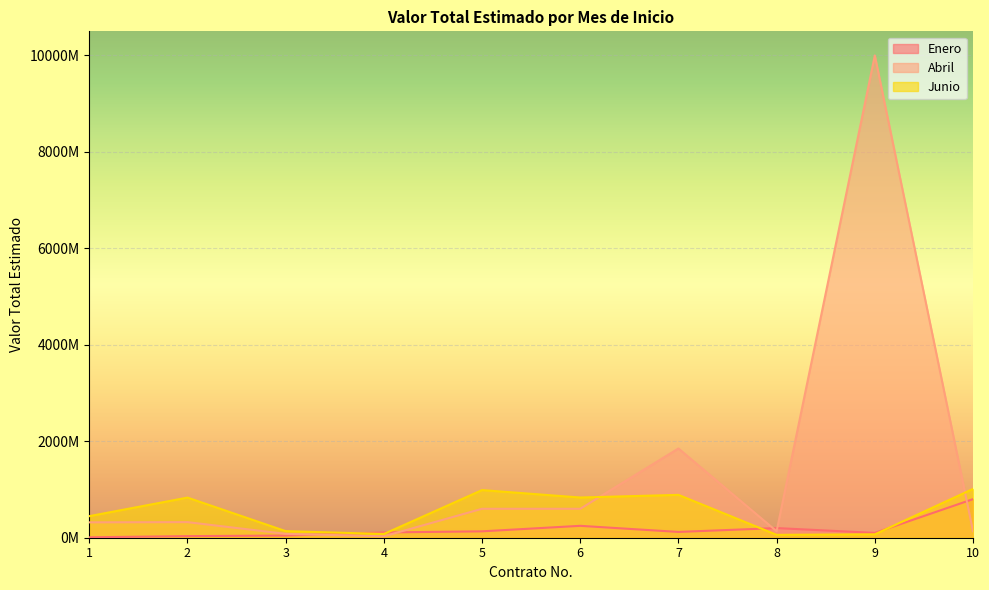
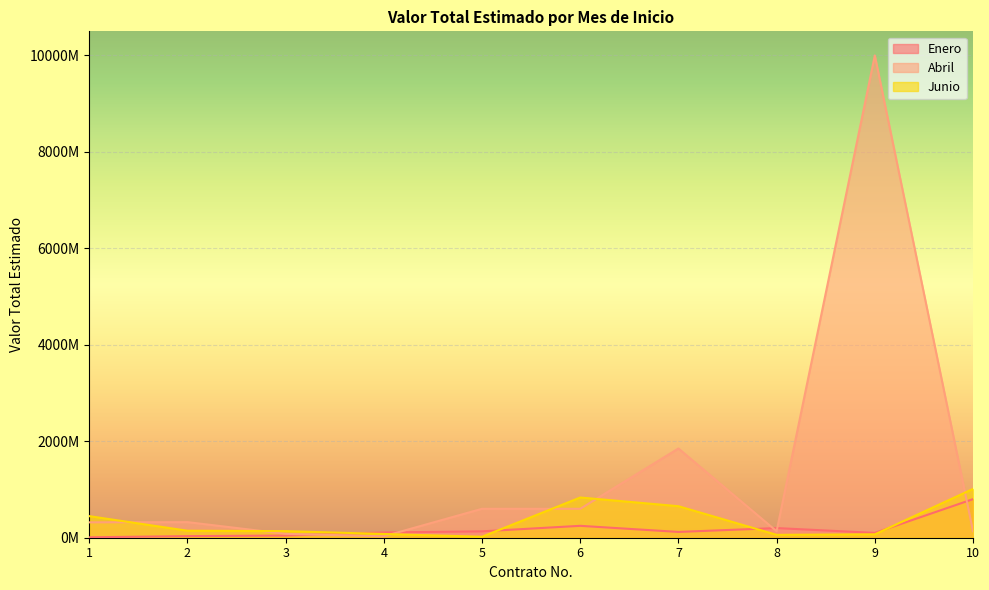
Junio, 2: 800000000 -> 100000000
Junio, 5: 1000000000 -> 0
Junio, 7: 900000000 -> 700000000
